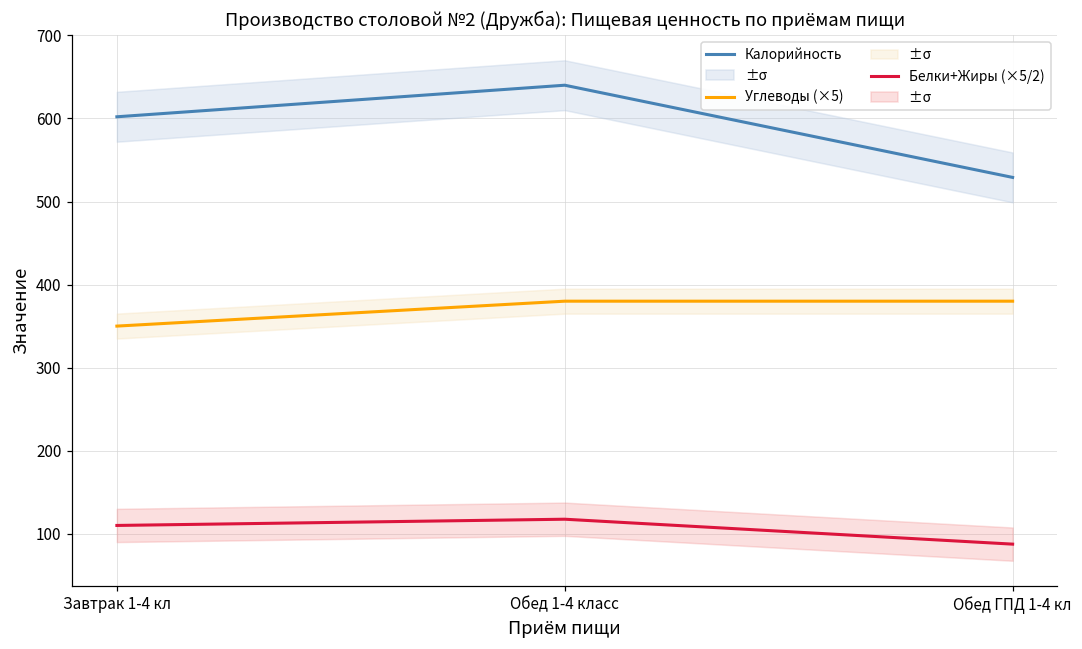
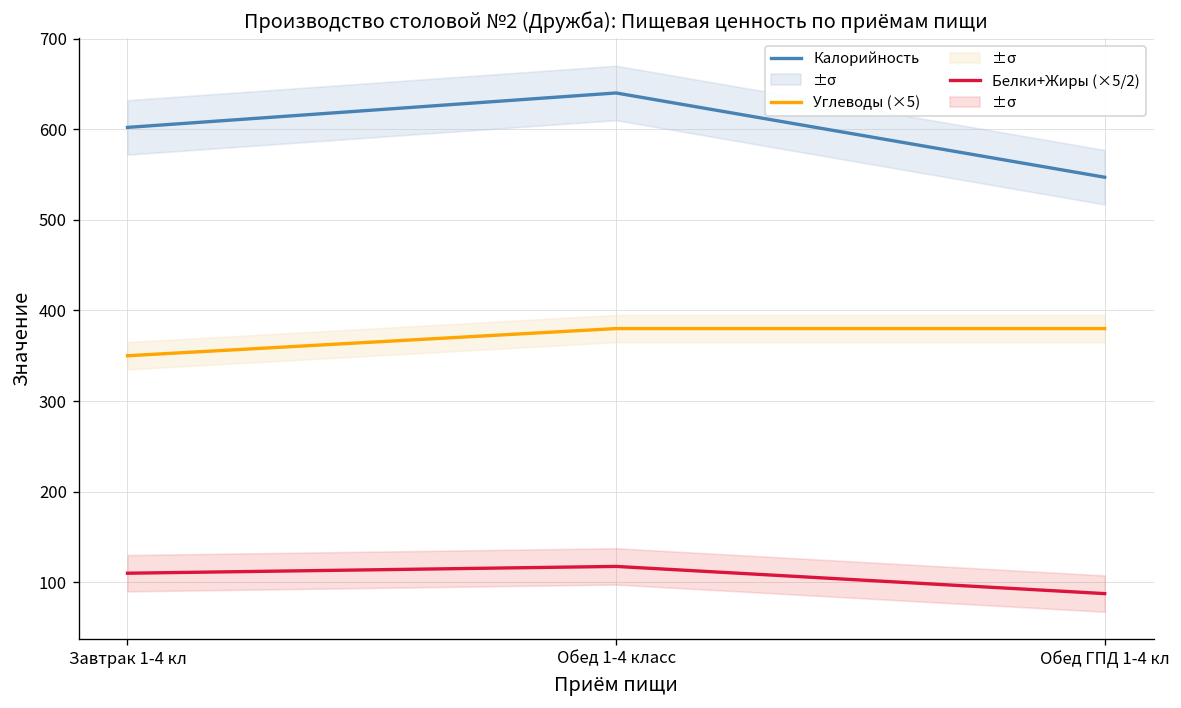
Калорийность, Обед ГПД 1-4 кл: 530 -> 550
